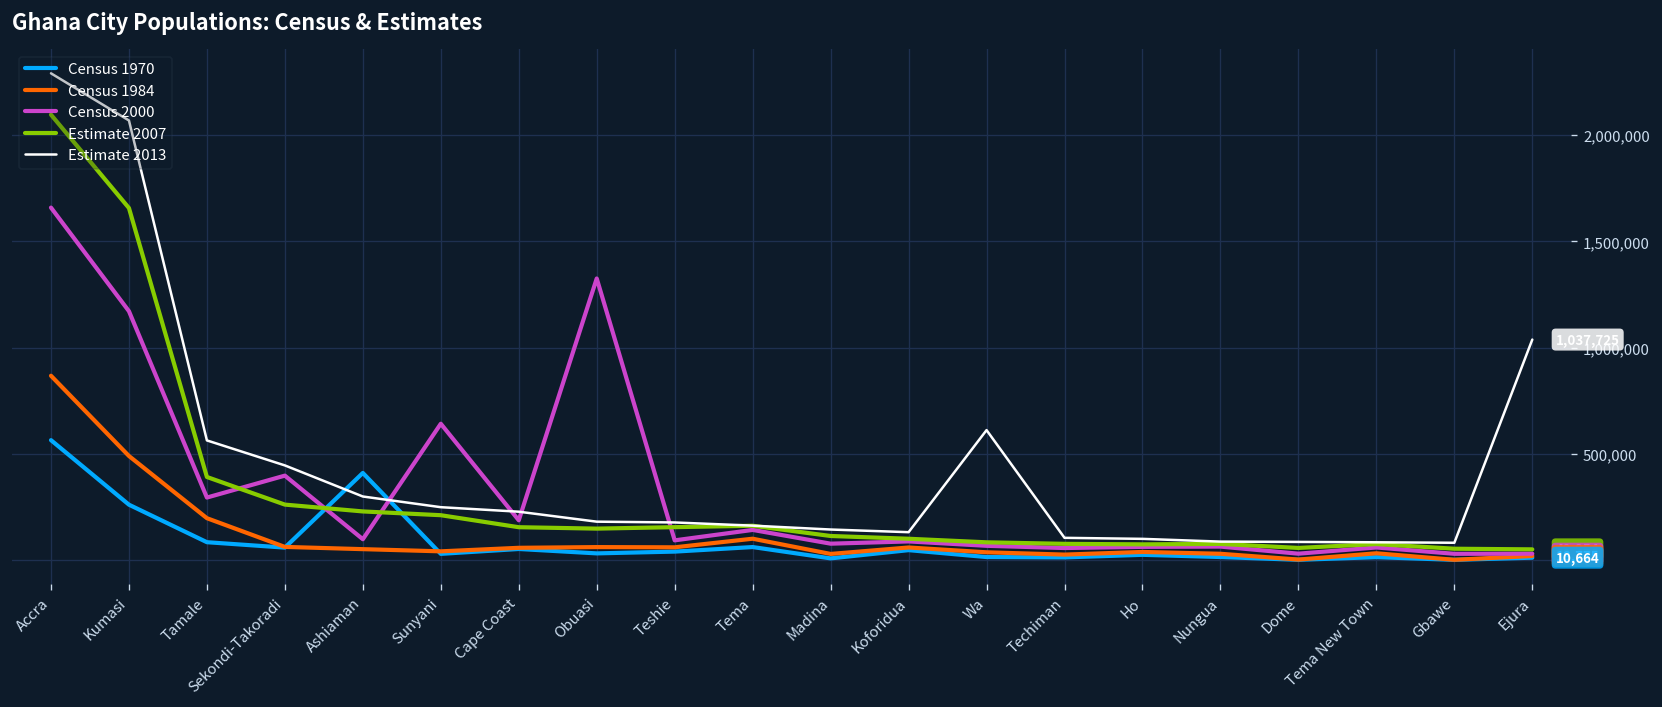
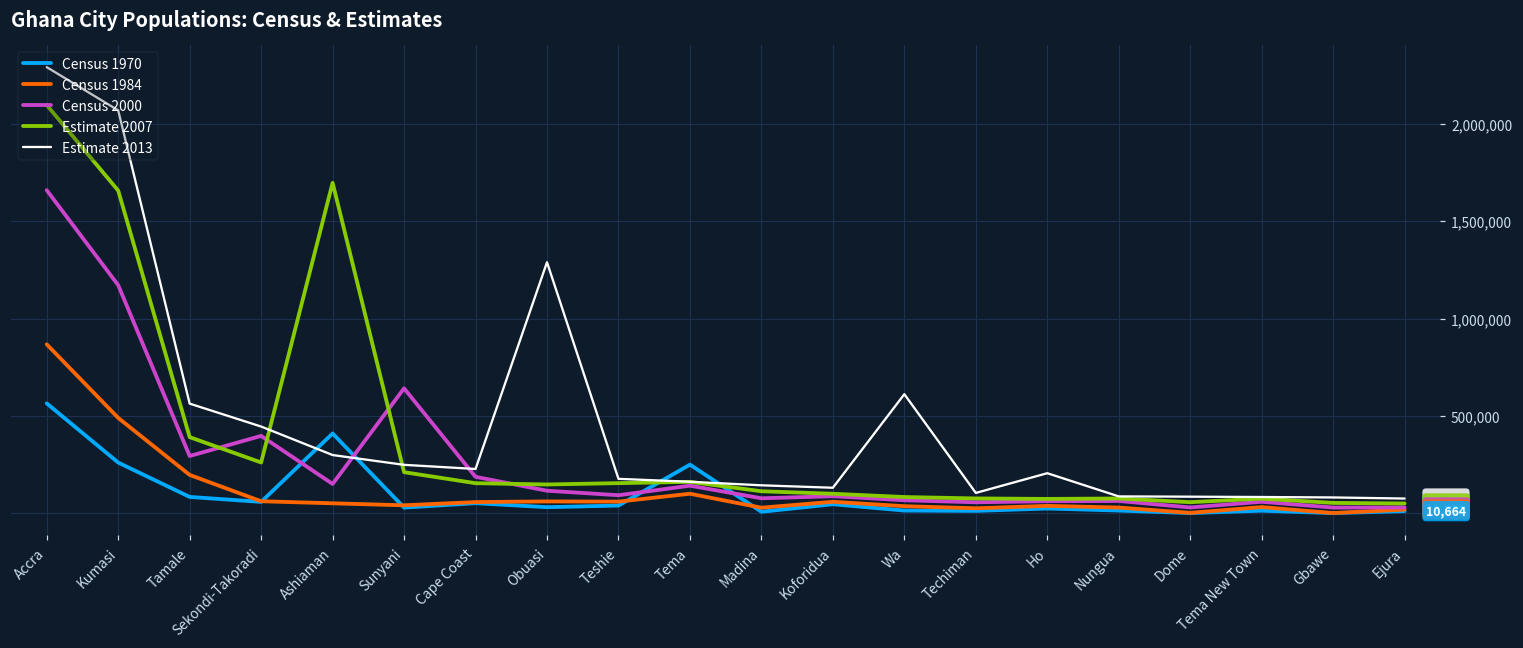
Census 2000, Ashiaman: 100,000 -> 150,000
Estimate 2007, Ashiaman: 230,000 -> 1,700,000
Census 2000, Obuasi: 1,330,000 -> 120,000
Estimate 2013, Obuasi: 180,000 -> 1,290,000
Census 1970, Tema: 60,000 -> 250,000
Estimate 2013, Ho: 100,000 -> 210,000
Estimate 2013, Ejura: 1,040,000 -> 80,000
